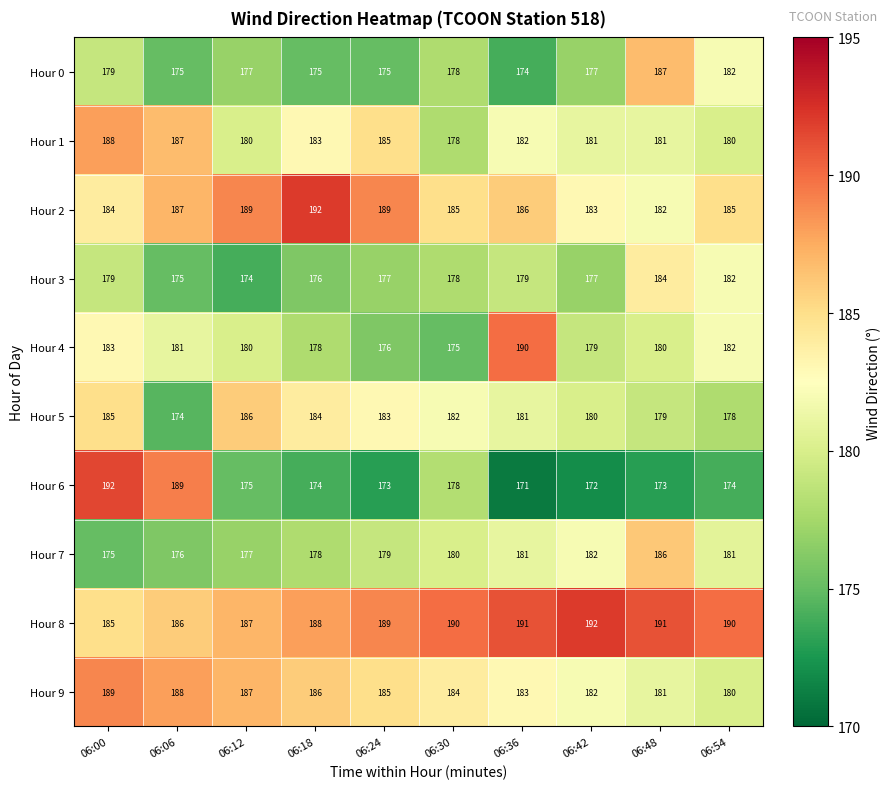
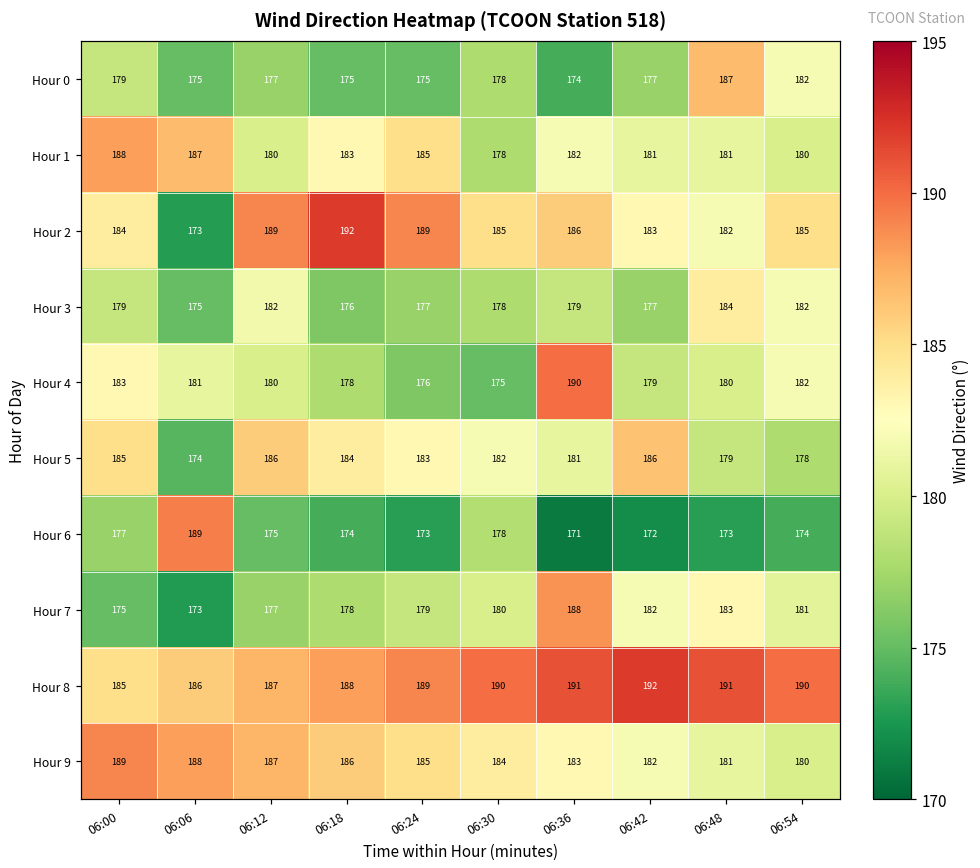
Hour 2, 06:06: 187 -> 173
Hour 3, 06:12: 174 -> 182
Hour 5, 06:42: 180 -> 186
Hour 6, 06:00: 192 -> 177
Hour 7, 06:06: 176 -> 173
Hour 7, 06:36: 181 -> 188
Hour 7, 06:48: 186 -> 183
